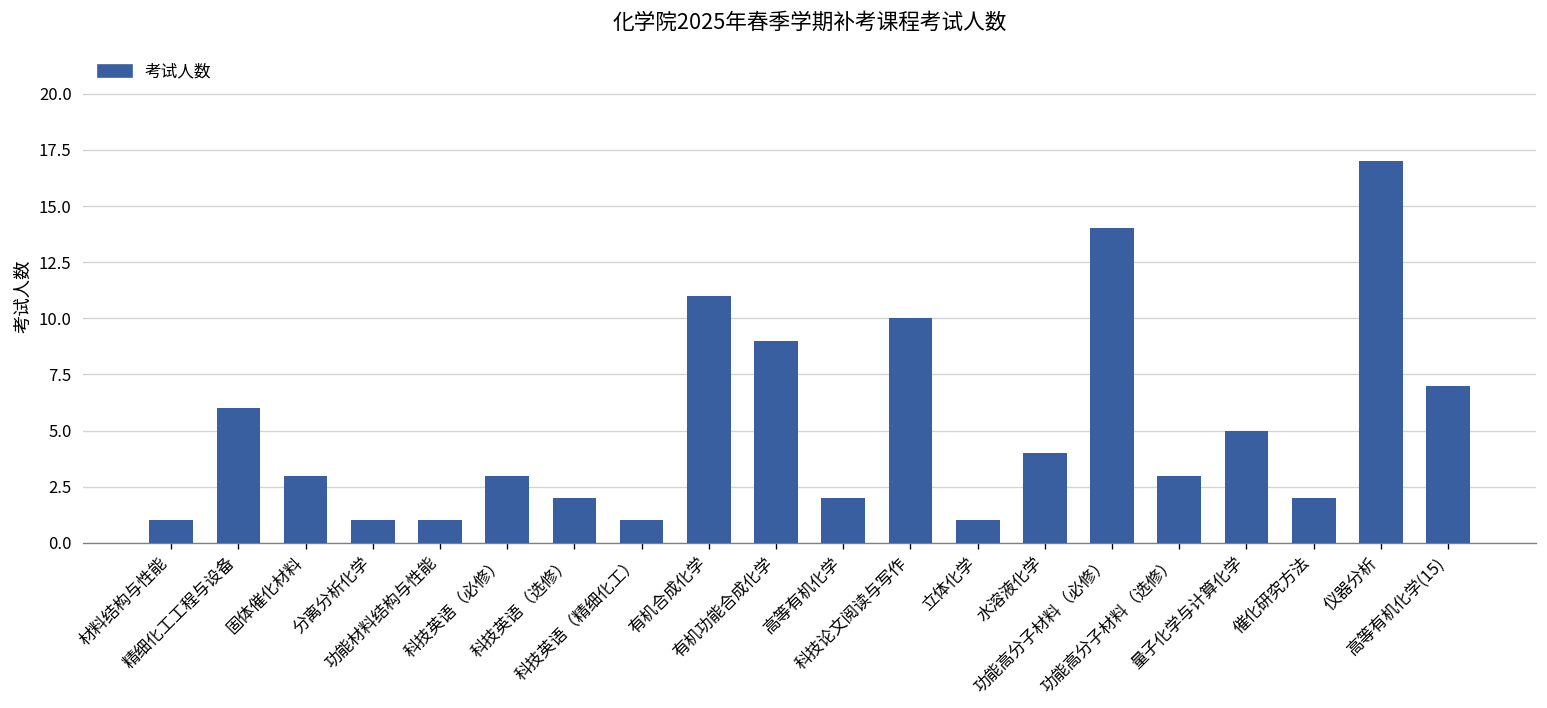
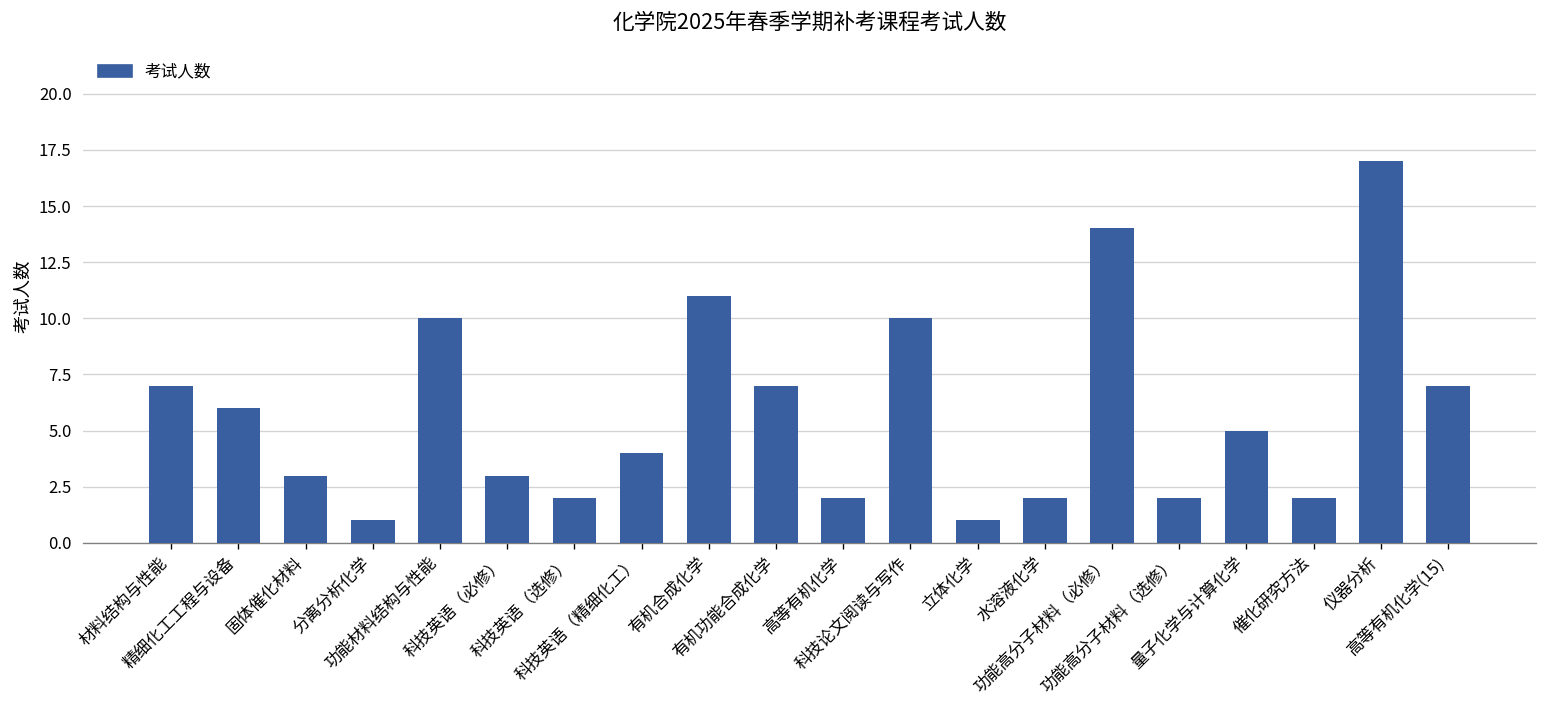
材料结构与性能: 1 -> 7
功能材料结构与性能: 1 -> 10
科技英语（精细化工）: 1 -> 4
有机功能合成化学: 9 -> 7
水溶液化学: 4 -> 2
功能高分子材料（选修）: 3 -> 2
